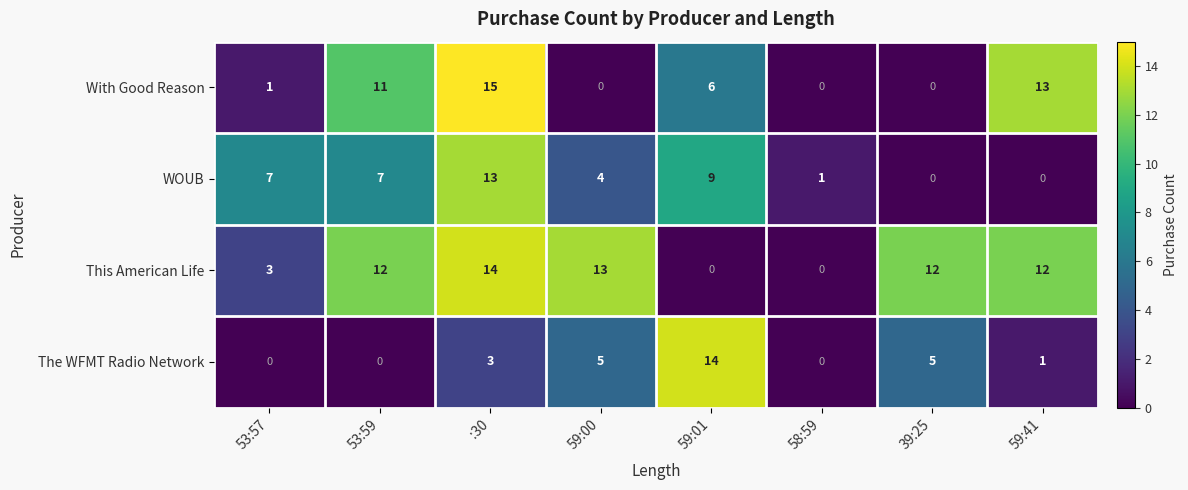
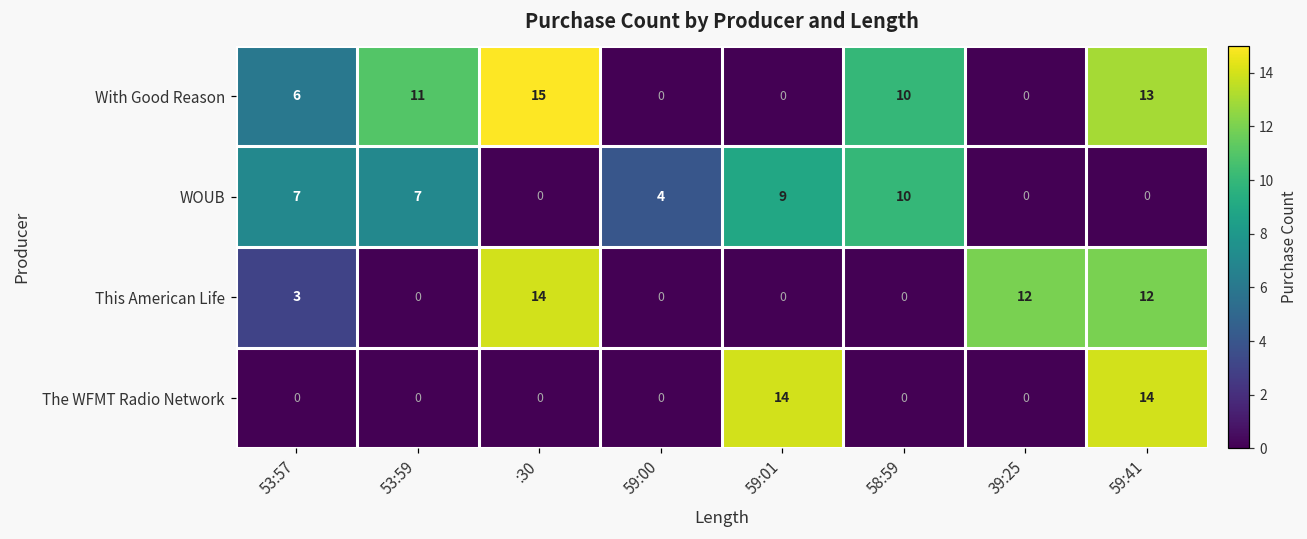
With Good Reason, 53:57: 1 -> 6
With Good Reason, 59:01: 6 -> 0
With Good Reason, 58:59: 0 -> 10
WOUB, :30: 13 -> 0
WOUB, 58:59: 1 -> 10
This American Life, 53:59: 12 -> 0
This American Life, 59:00: 13 -> 0
The WFMT Radio Network, :30: 3 -> 0
The WFMT Radio Network, 59:00: 5 -> 0
The WFMT Radio Network, 39:25: 5 -> 0
The WFMT Radio Network, 59:41: 1 -> 14
